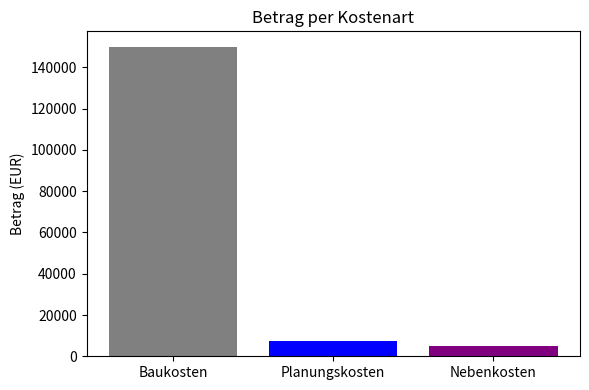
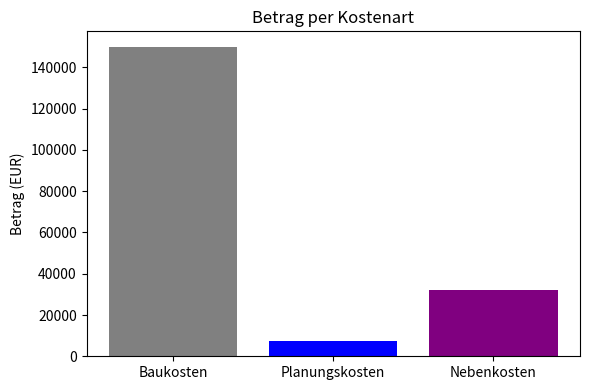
Nebenkosten: 5000 -> 32000
